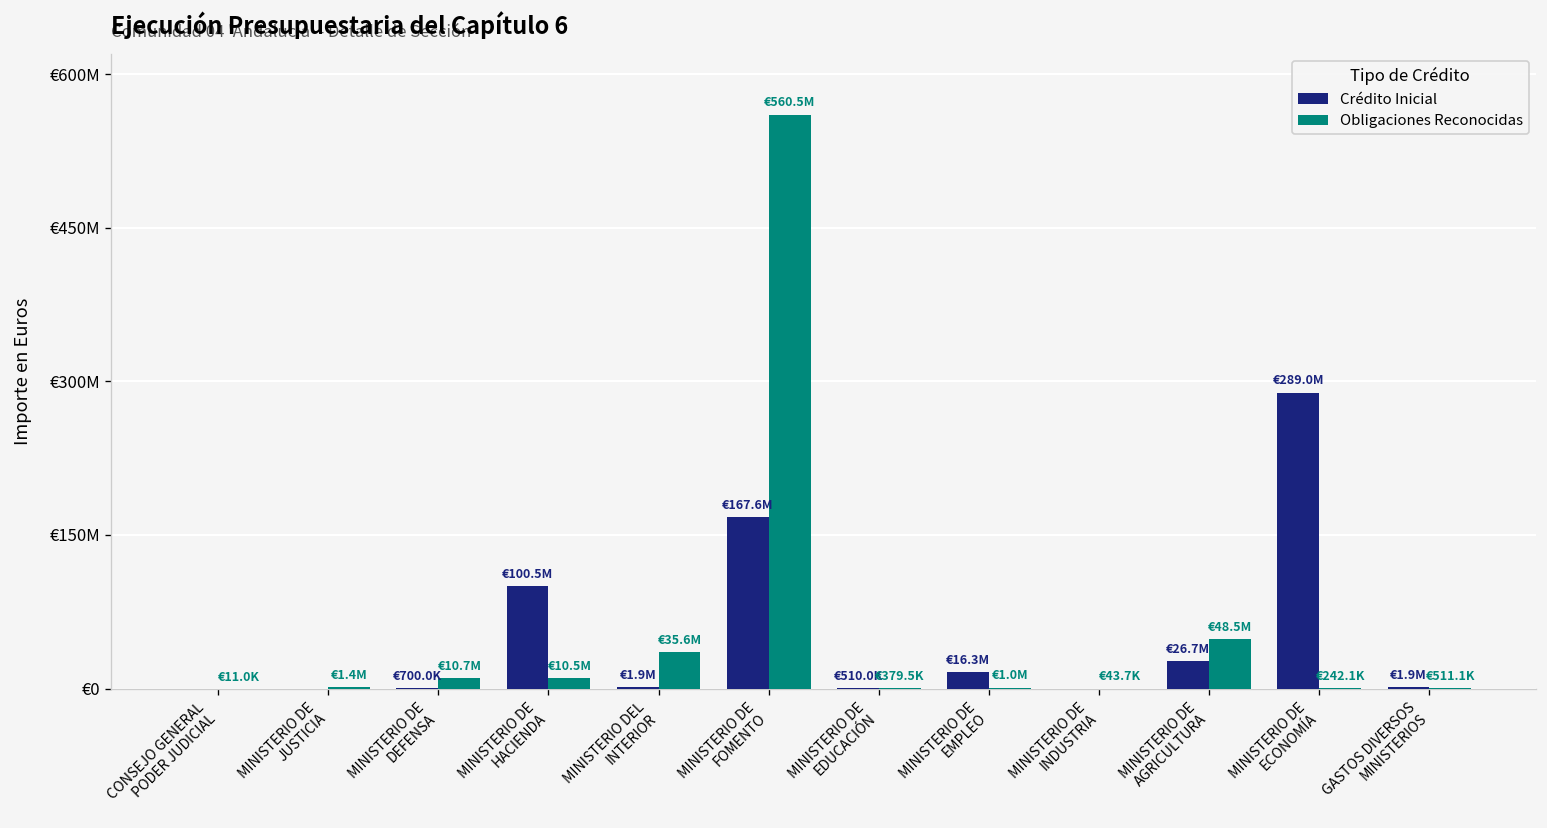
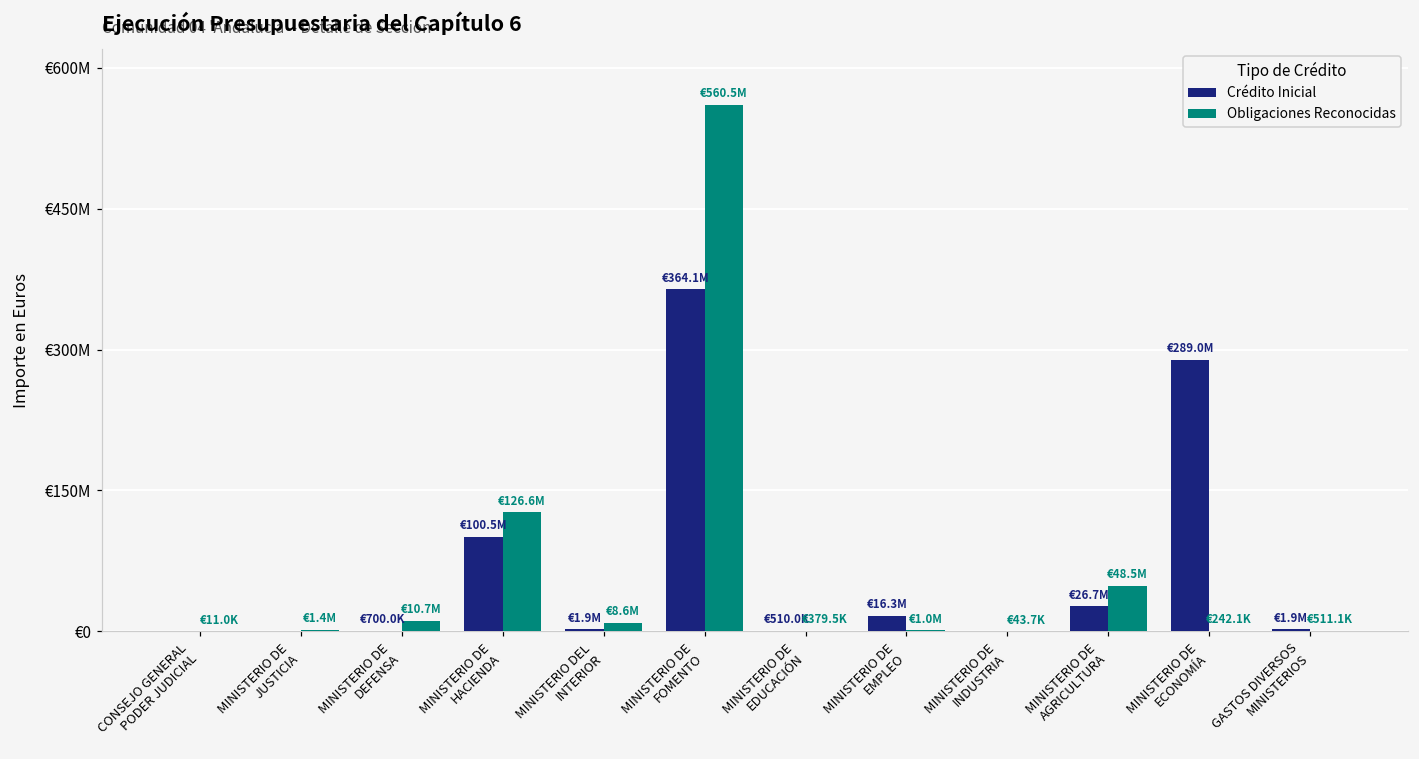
Obligaciones Reconocidas, MINISTERIO DE HACIENDA: €10.5M -> €126.6M
Obligaciones Reconocidas, MINISTERIO DEL INTERIOR: €35.6M -> €8.6M
Crédito Inicial, MINISTERIO DE FOMENTO: €167.6M -> €364.1M
